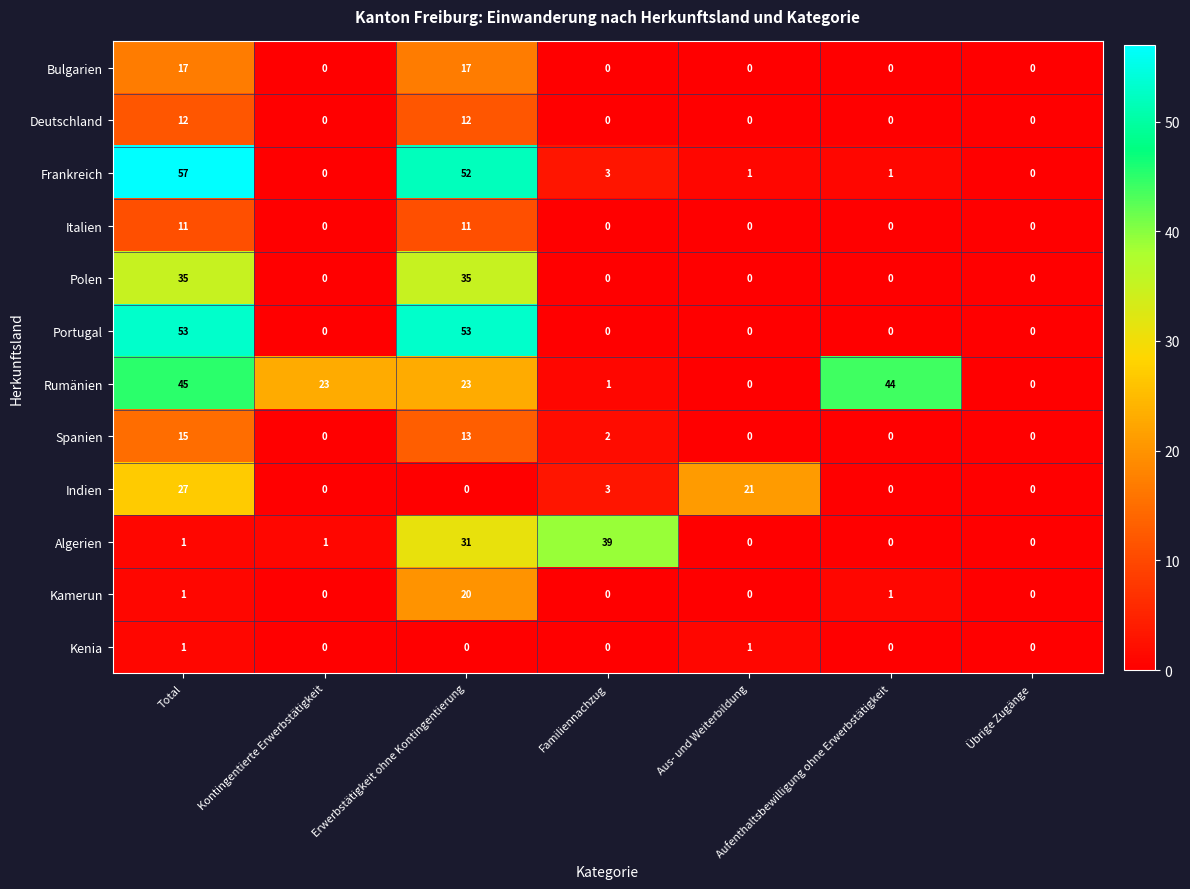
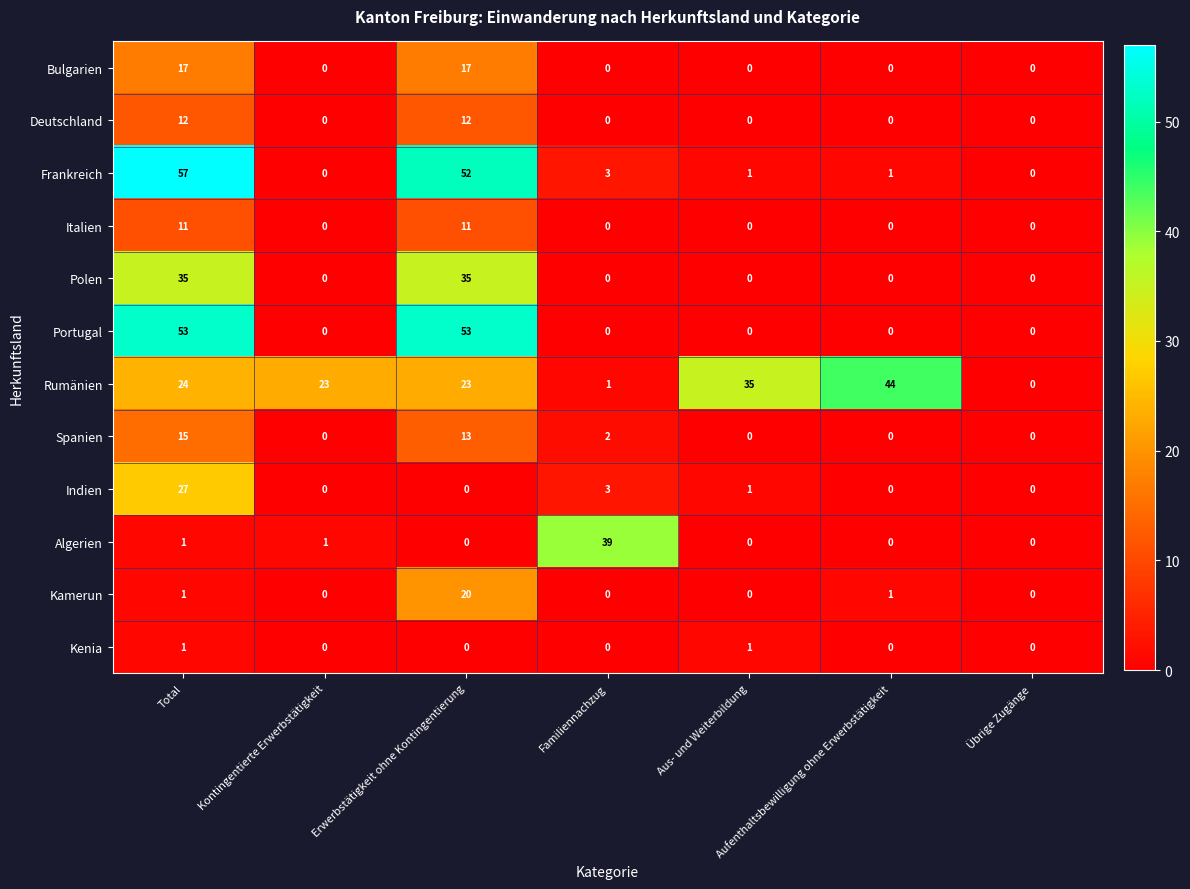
Rumänien, Total: 45 -> 24
Rumänien, Aus- und Weiterbildung: 0 -> 35
Indien, Aus- und Weiterbildung: 21 -> 1
Algerien, Erwerbstätigkeit ohne Kontingentierung: 31 -> 0
